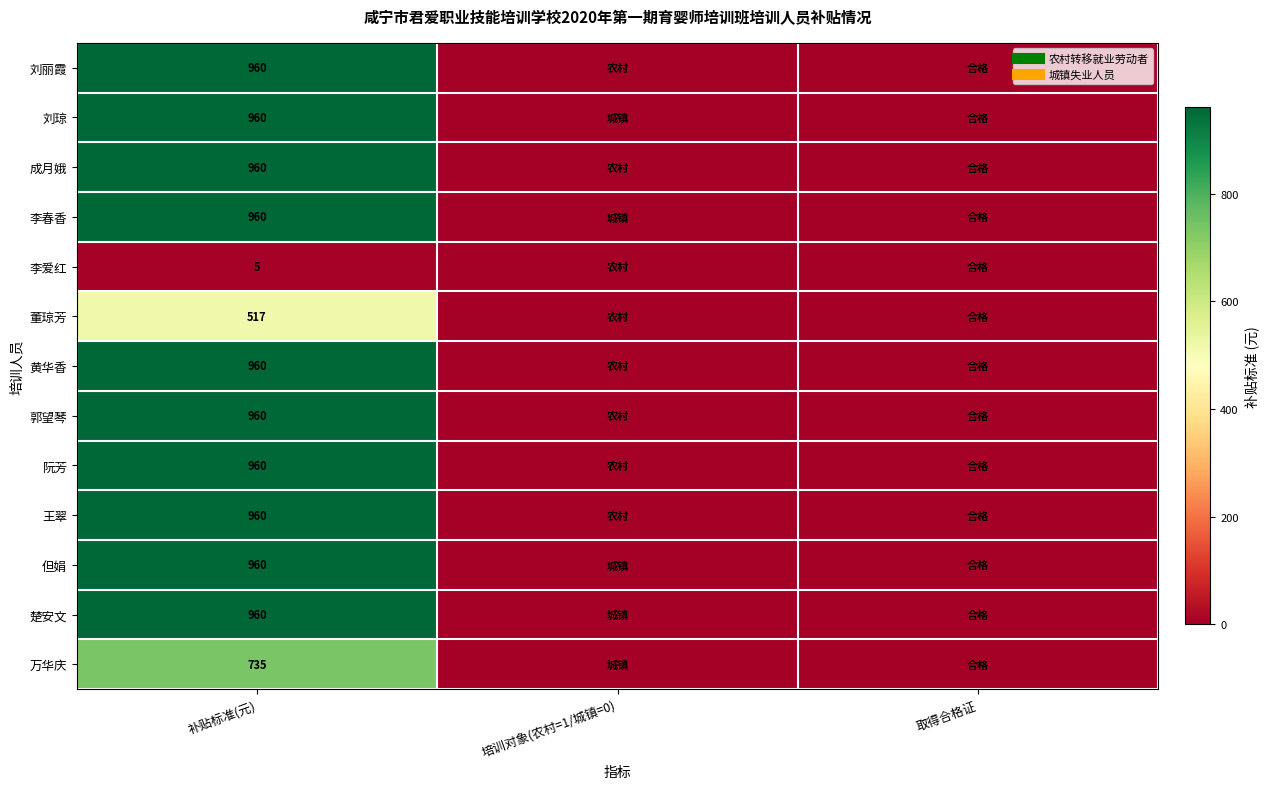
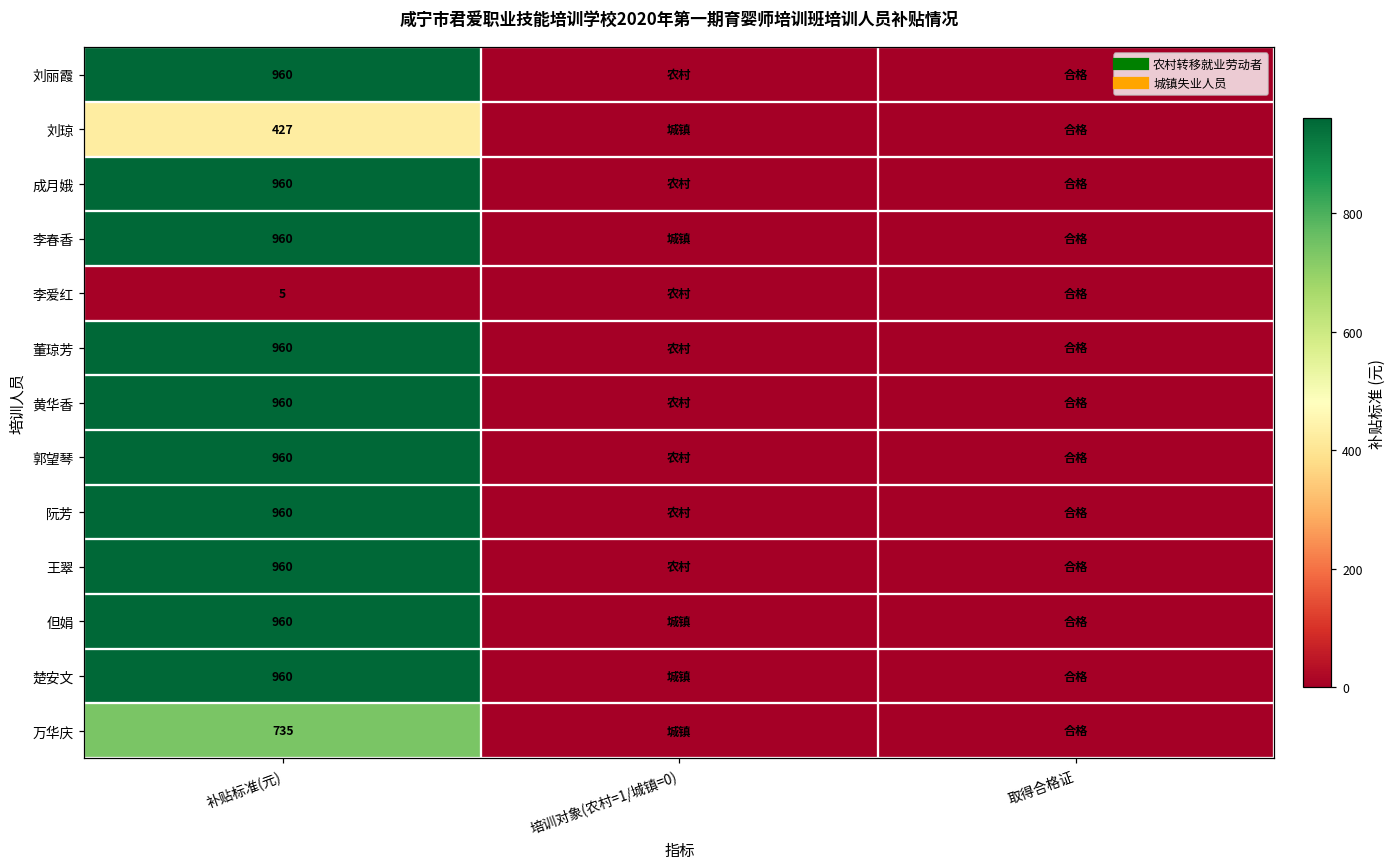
刘琼, 补贴标准(元): 960 -> 427
董琼芳, 补贴标准(元): 517 -> 960
